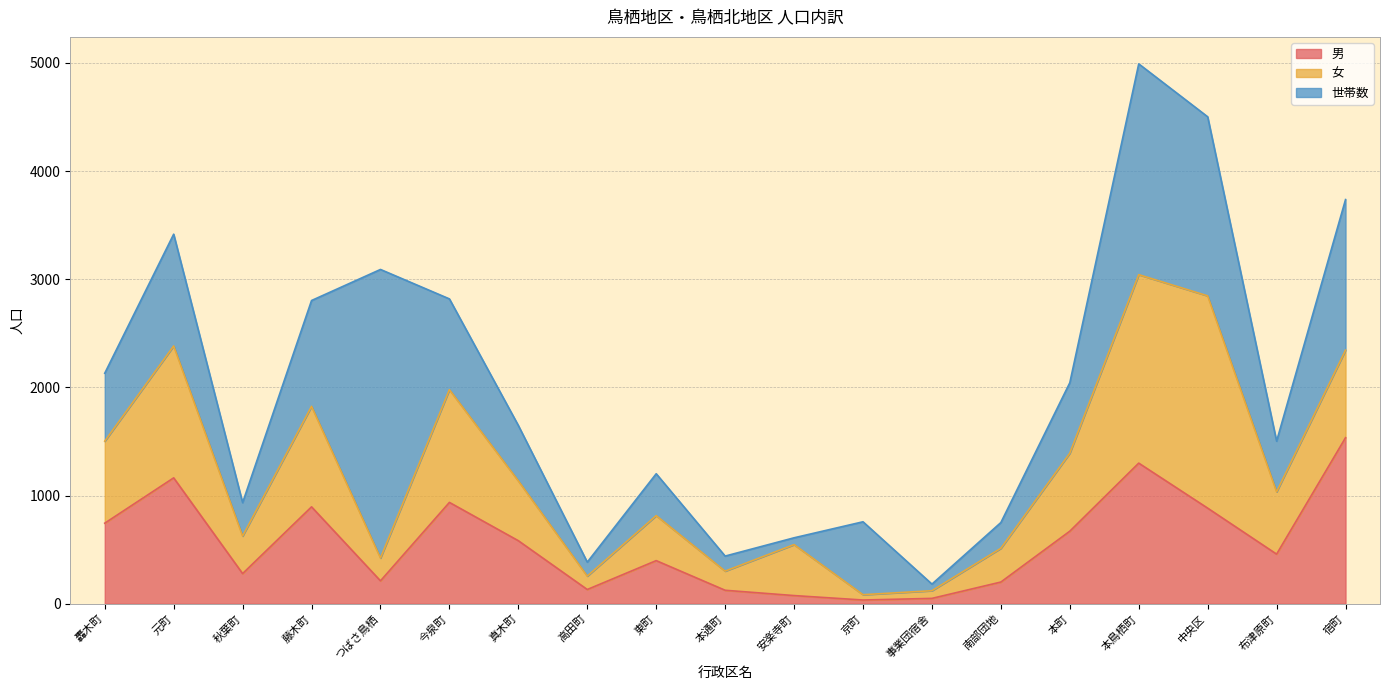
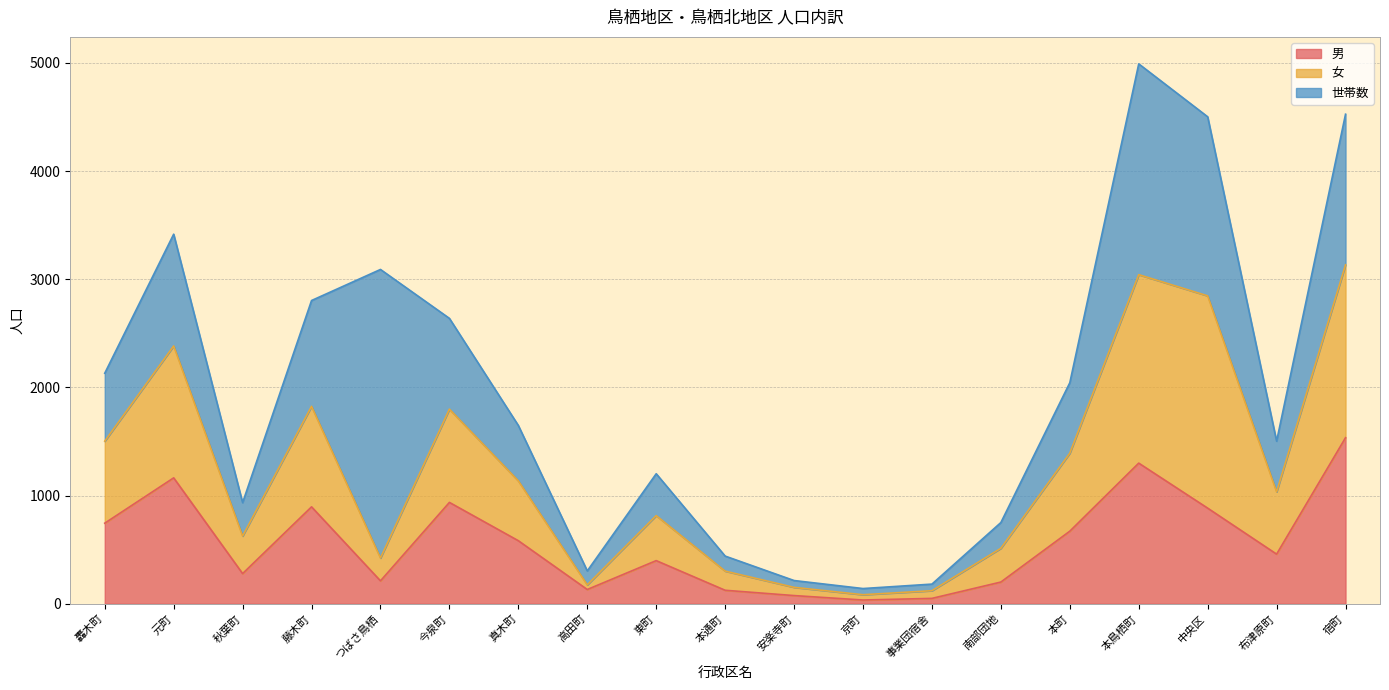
女, 今泉町: 1040 -> 860
女, 高田町: 120 -> 40
女, 安楽寺町: 470 -> 80
世帯数, 京町: 670 -> 60
女, 宿町: 810 -> 1600
